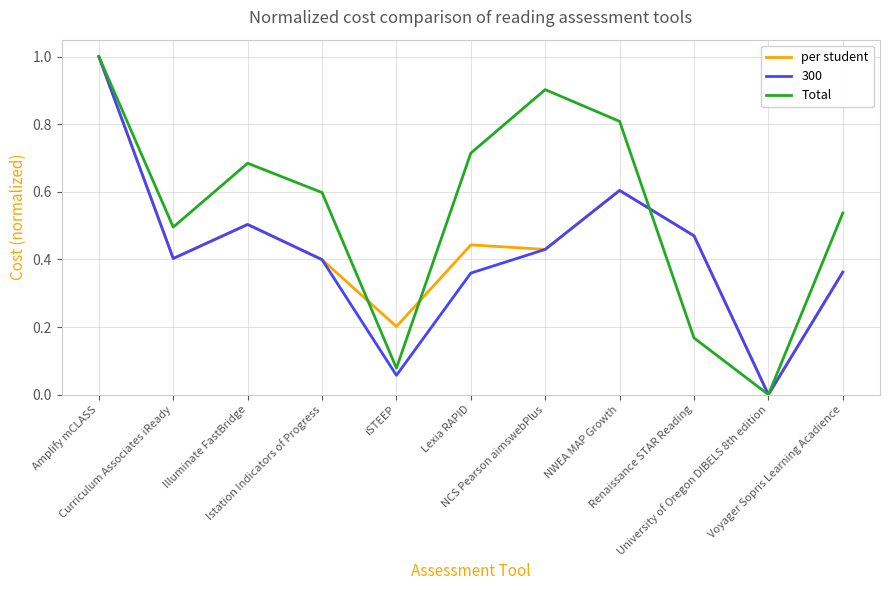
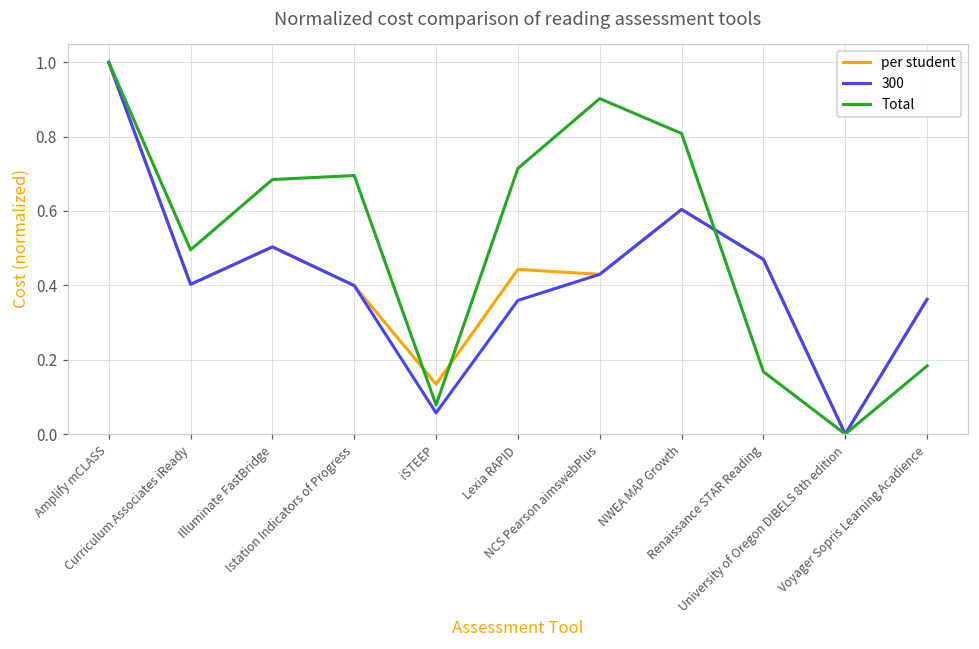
Total, Istation Indicators of Progress: 0.60 -> 0.70
per student, iSTEEP: 0.20 -> 0.13
Total, Voyager Sopris Learning Acadience: 0.54 -> 0.18
